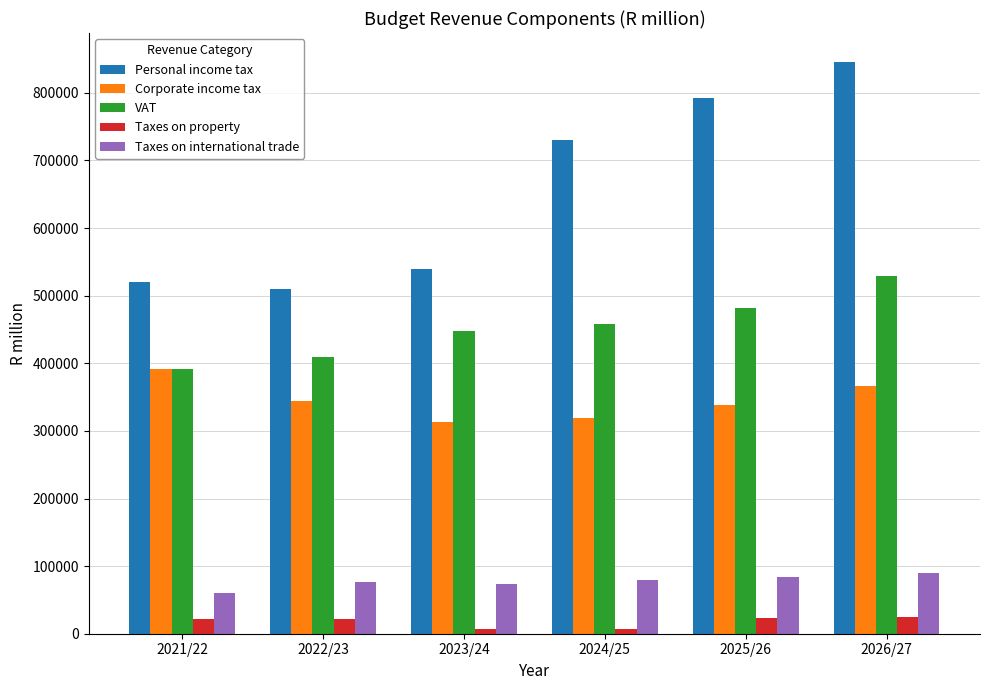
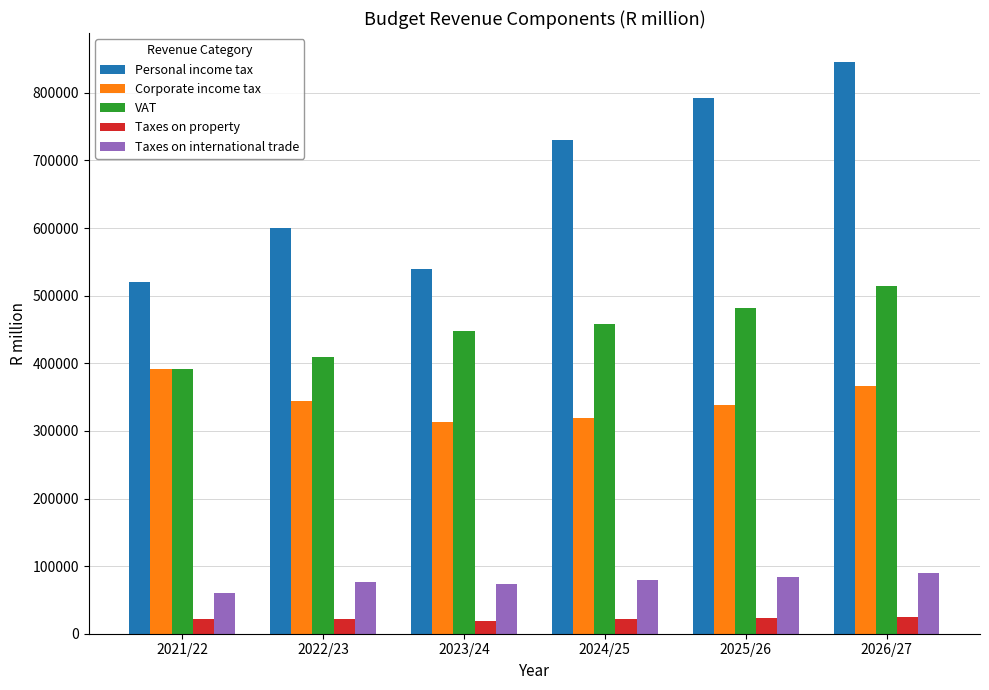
Personal income tax, 2022/23: 510000 -> 600000
Taxes on property, 2023/24: 10000 -> 20000
Taxes on property, 2024/25: 10000 -> 20000
VAT, 2026/27: 530000 -> 510000
